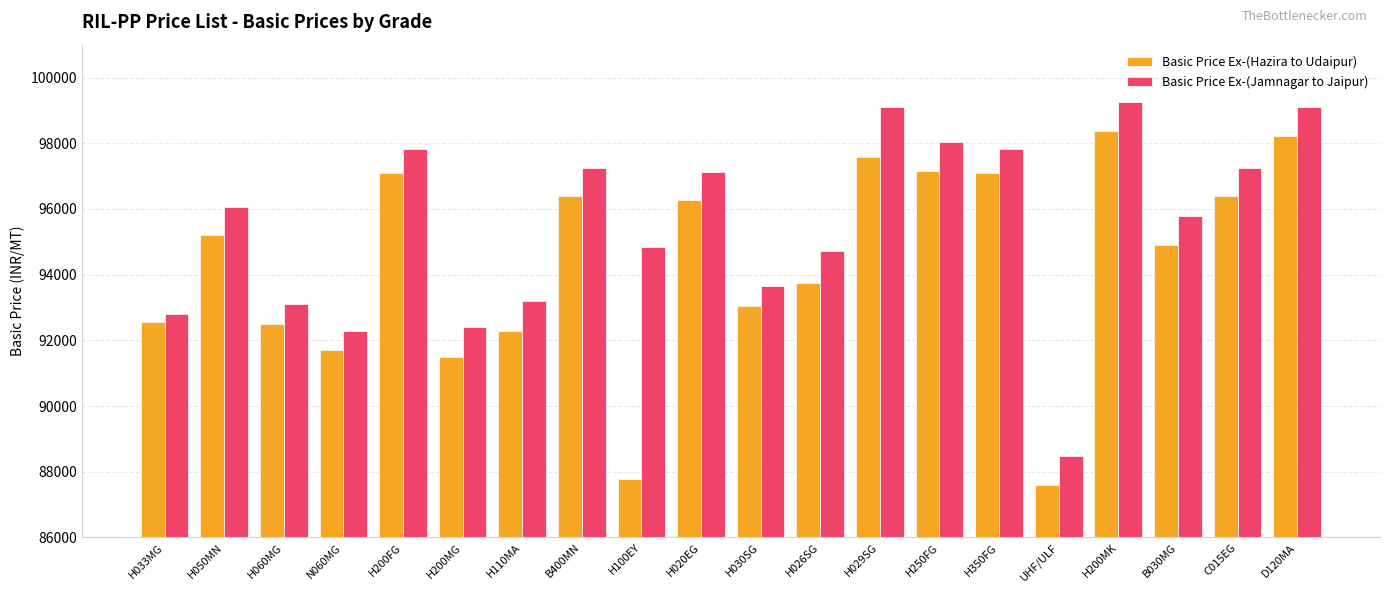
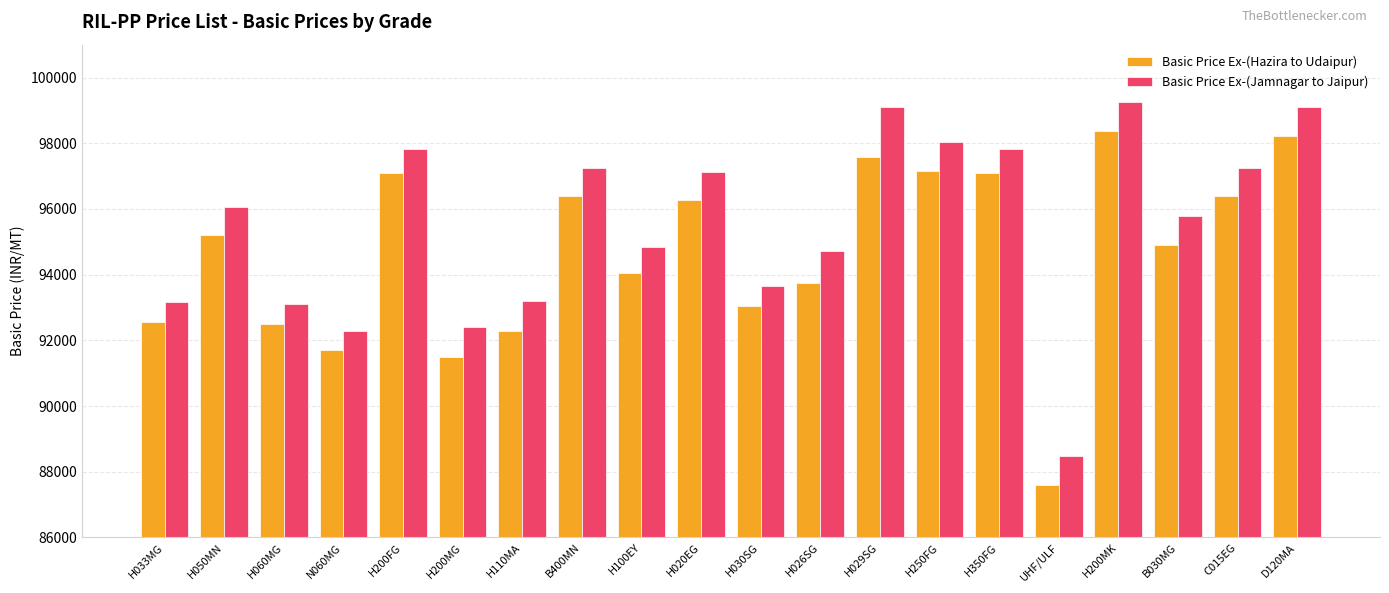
Basic Price Ex-(Jamnagar to Jaipur), H033MG: 92800 -> 93200
Basic Price Ex-(Hazira to Udaipur), H100EY: 87800 -> 94100
